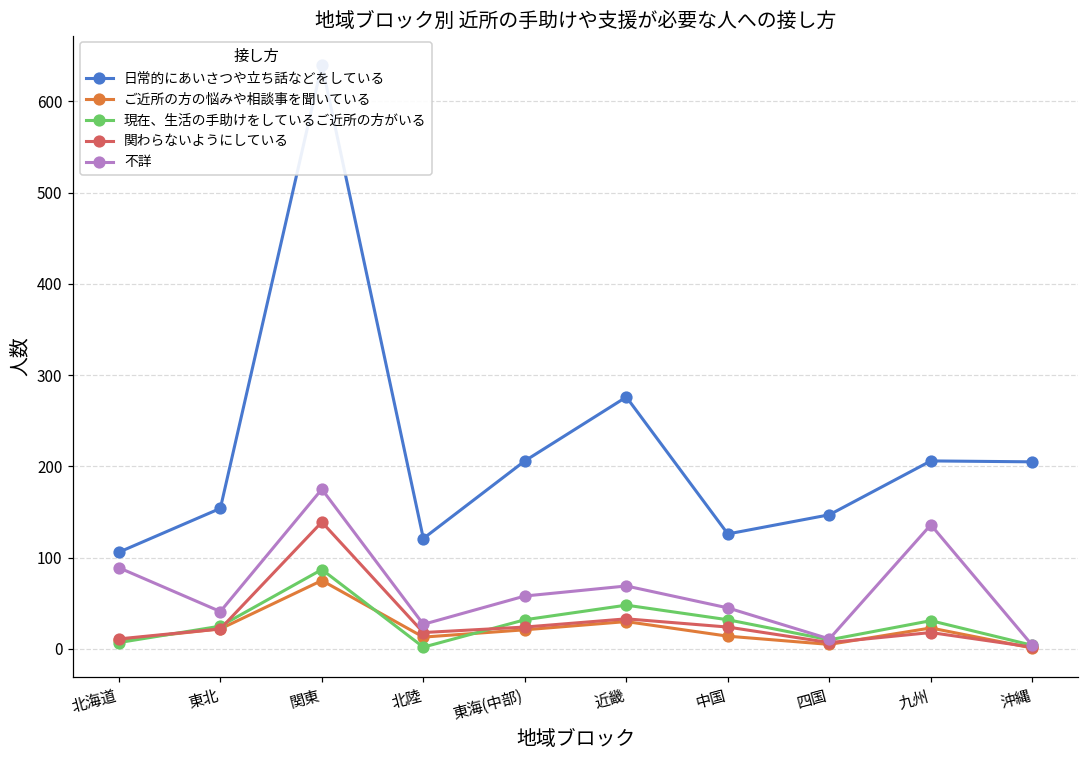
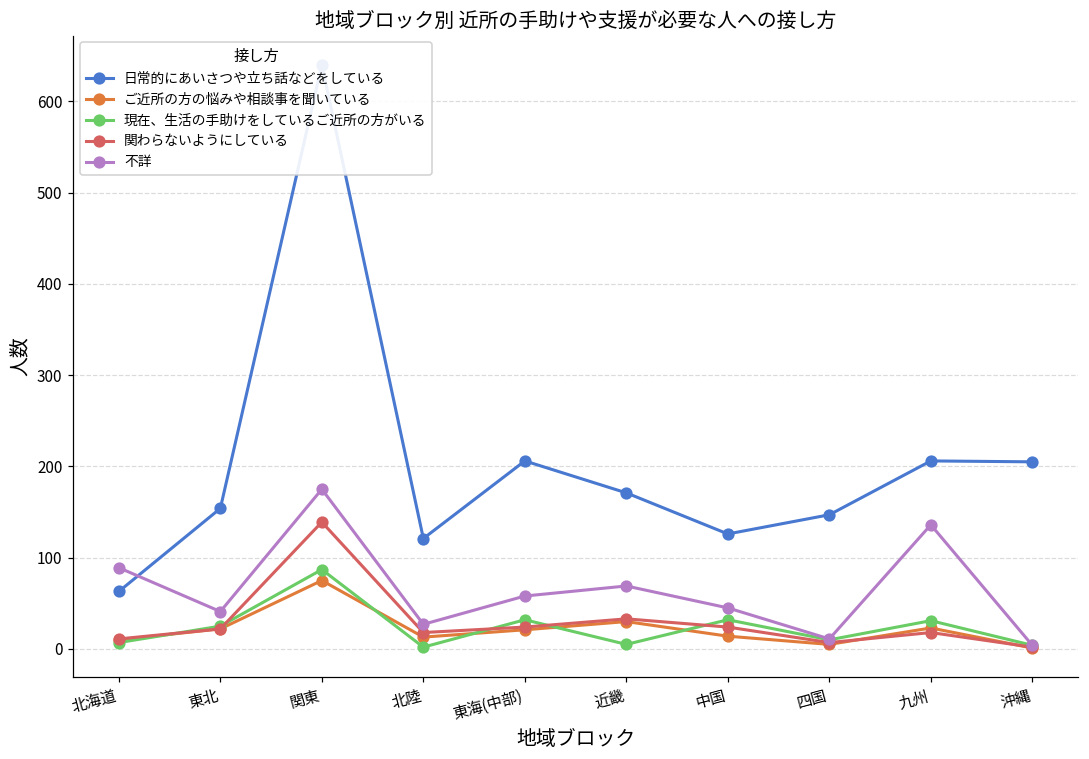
日常的にあいさつや立ち話などをしている, 北海道: 110 -> 60
日常的にあいさつや立ち話などをしている, 近畿: 280 -> 170
現在、生活の手助けをしているご近所の方がいる, 近畿: 50 -> 10
